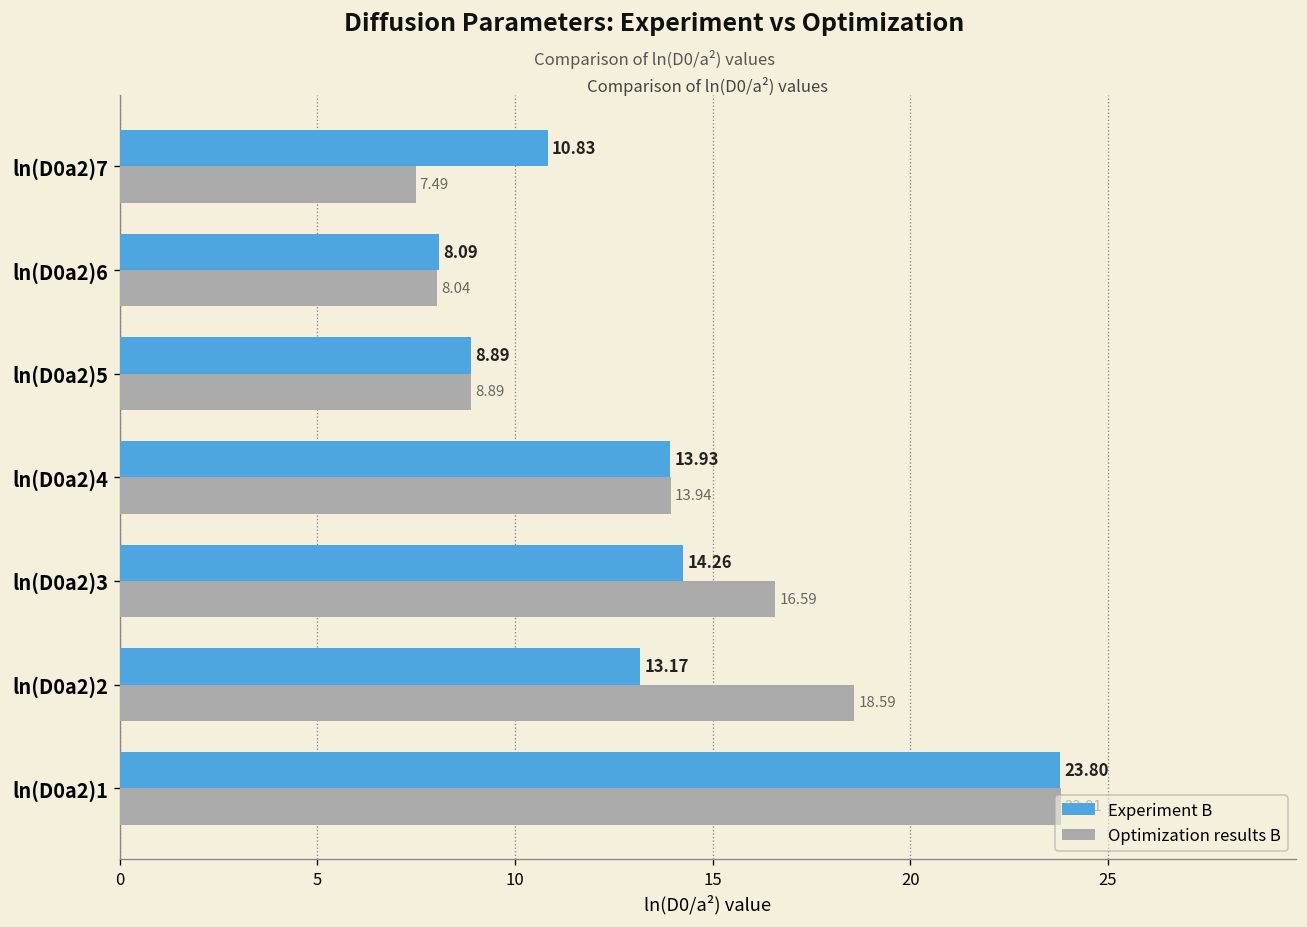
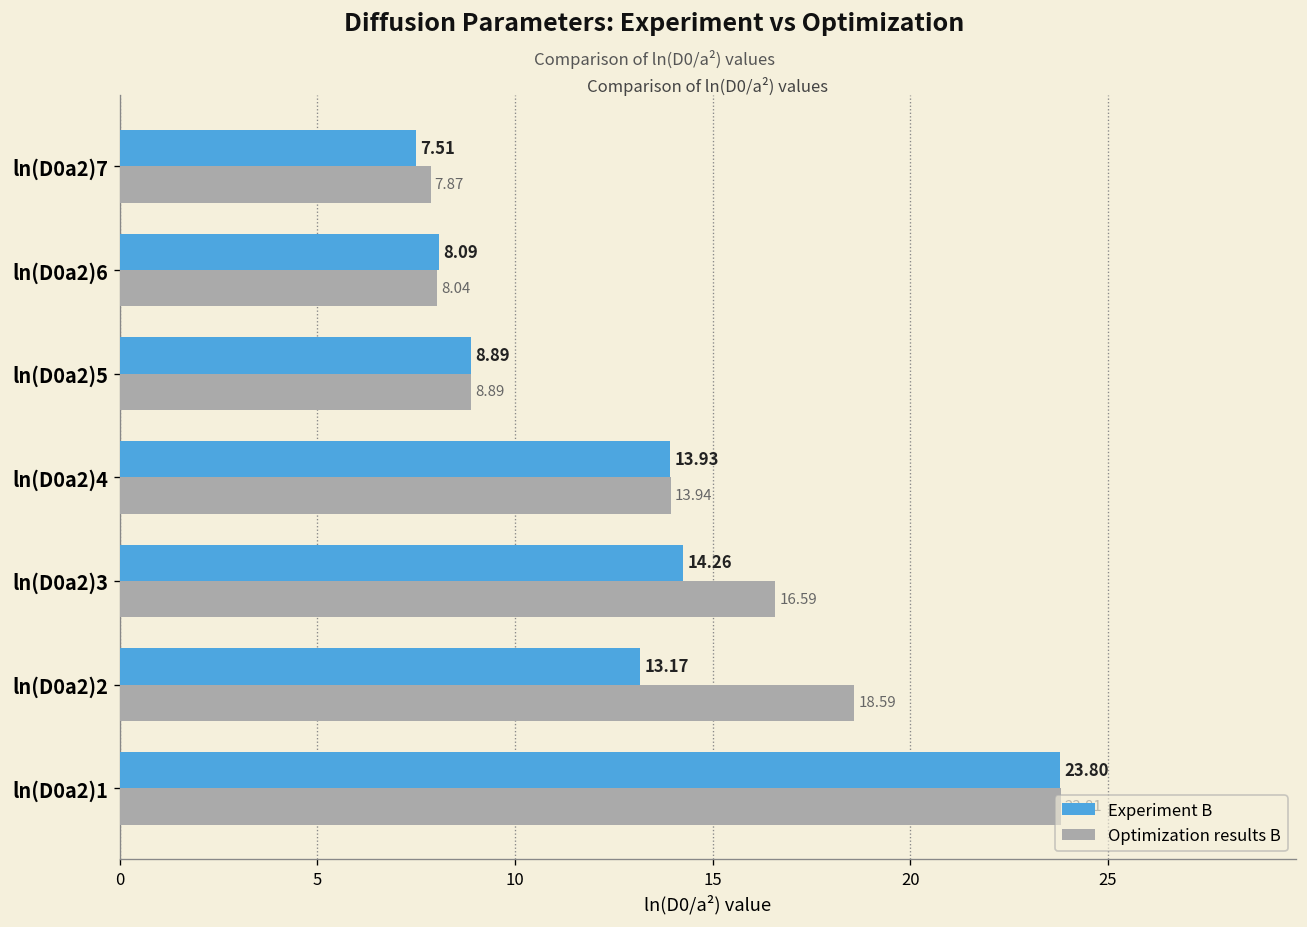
Experiment B, ln(D0a2)7: 10.83 -> 7.51
Optimization results B, ln(D0a2)7: 7.49 -> 7.87
